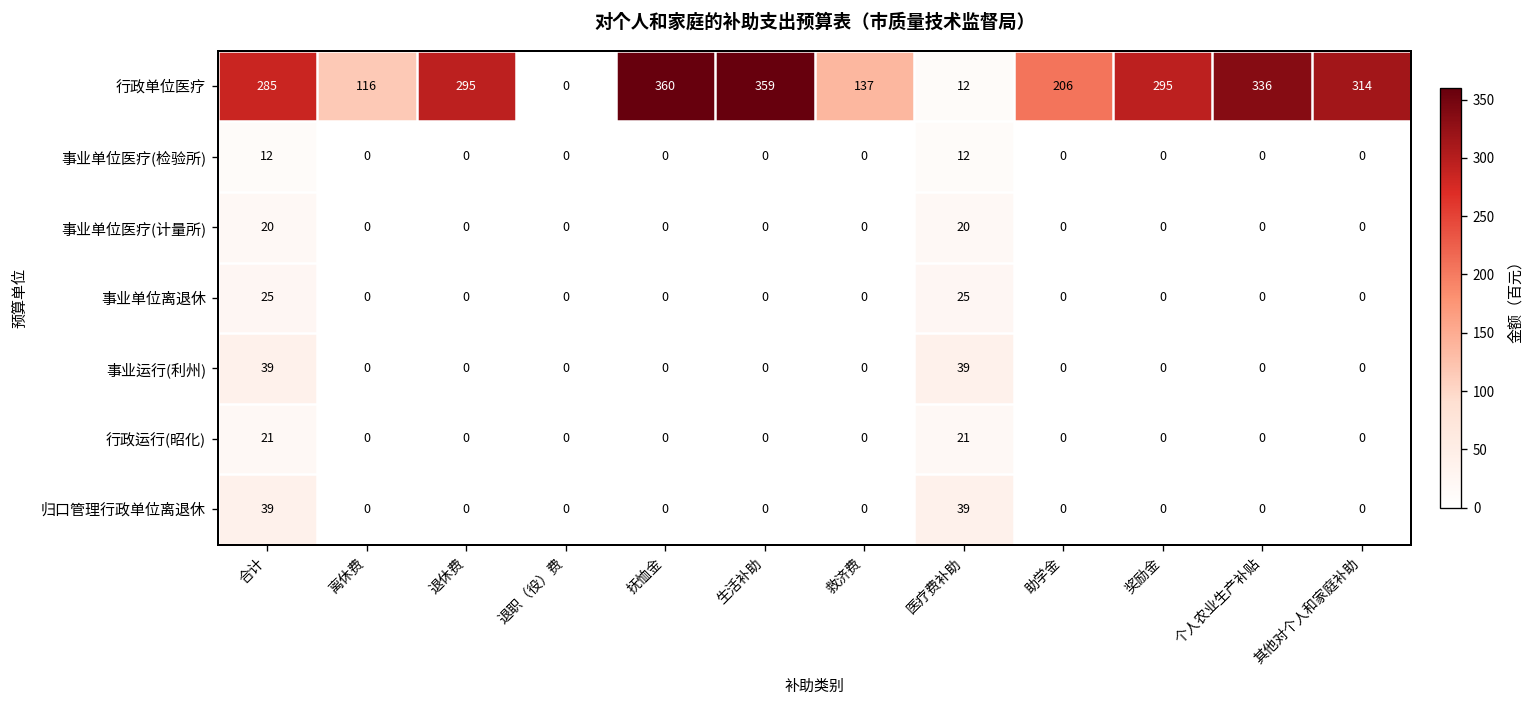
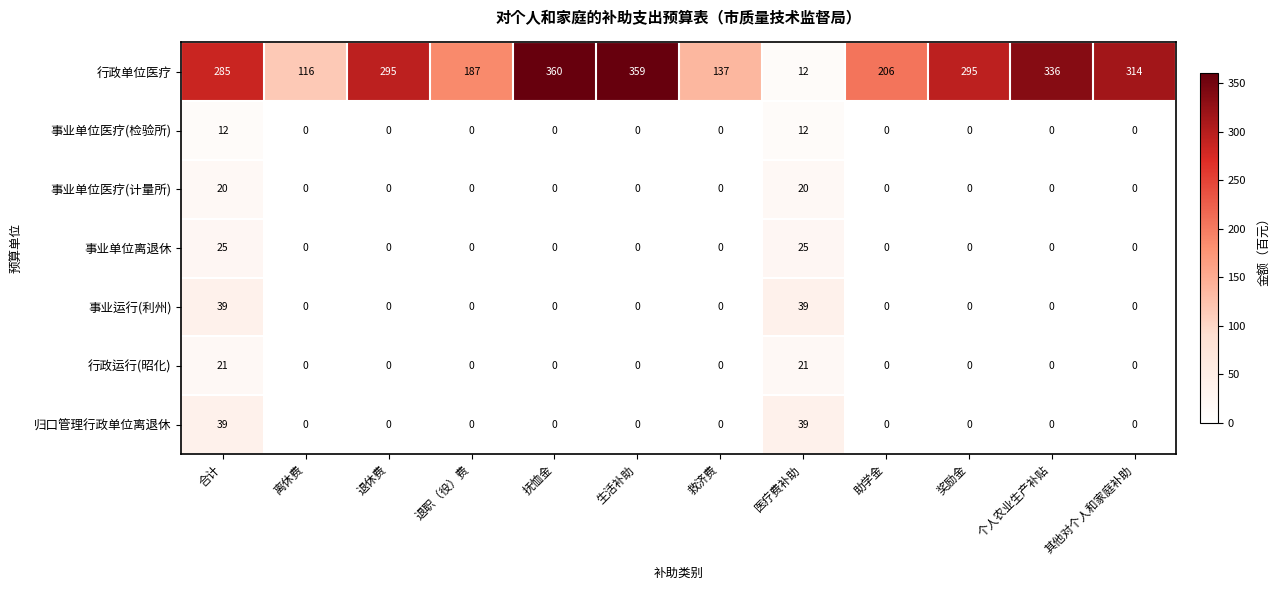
行政单位医疗, 退职（役）费: 0 -> 187
